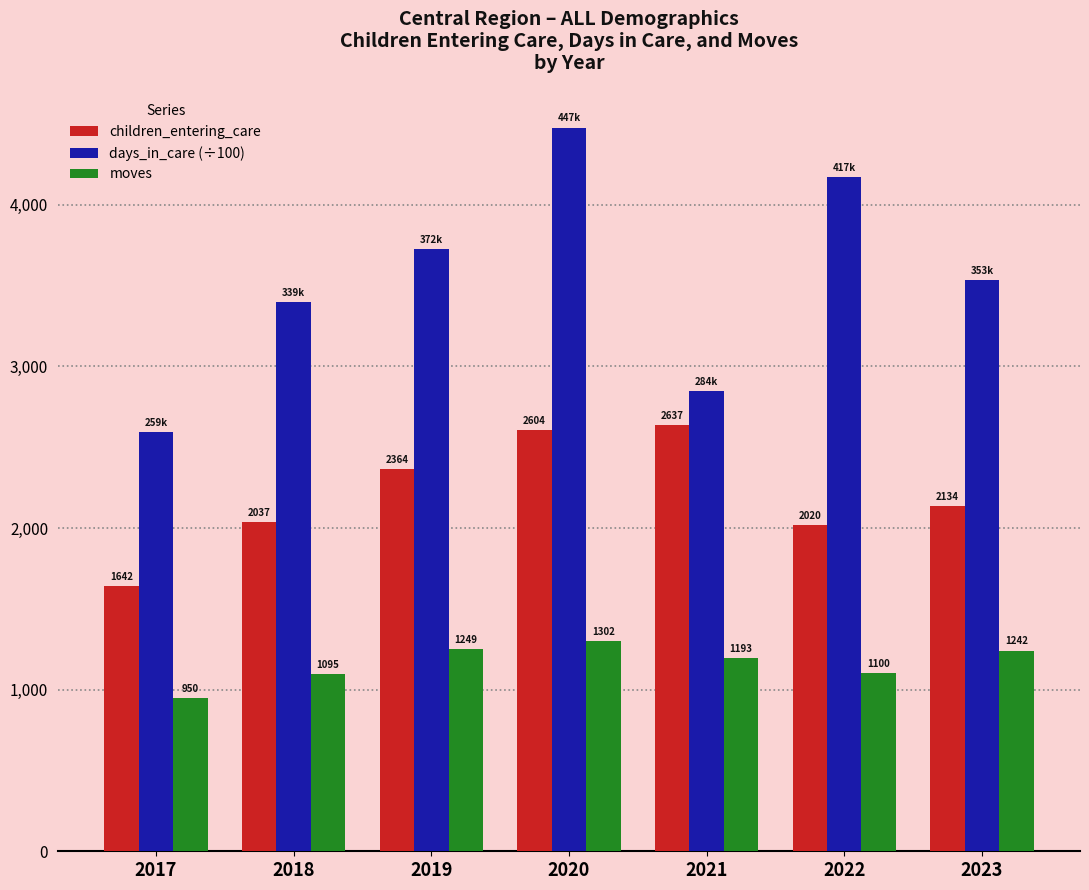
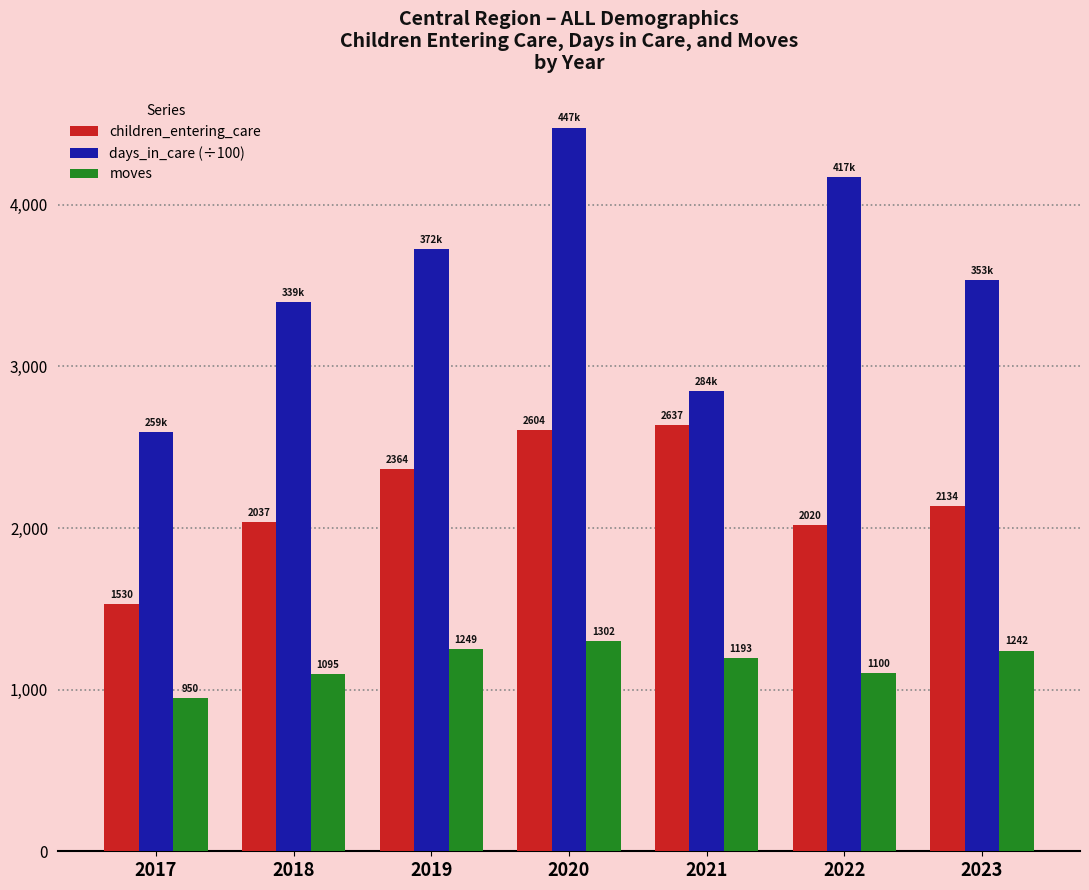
children_entering_care, 2017: 1642 -> 1530
